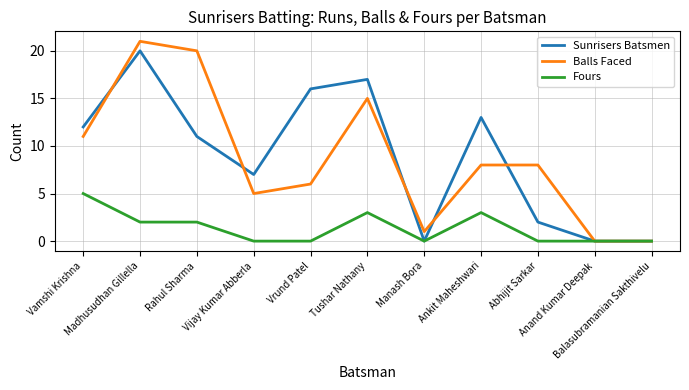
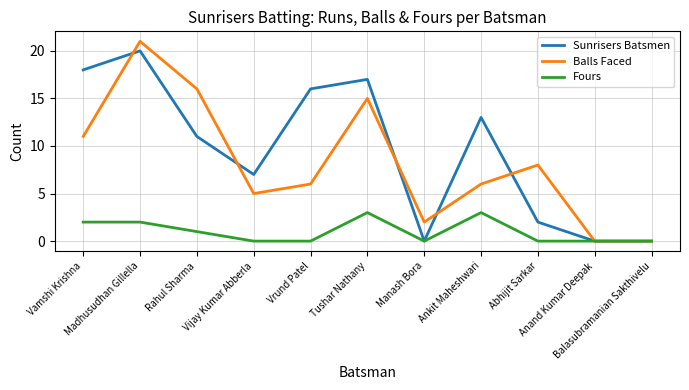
Sunrisers Batsmen, Vamshi Krishna: 12 -> 18
Fours, Vamshi Krishna: 5 -> 2
Balls Faced, Rahul Sharma: 20 -> 16
Fours, Rahul Sharma: 2 -> 1
Balls Faced, Manash Bora: 1 -> 2
Balls Faced, Ankit Maheshwari: 8 -> 6
